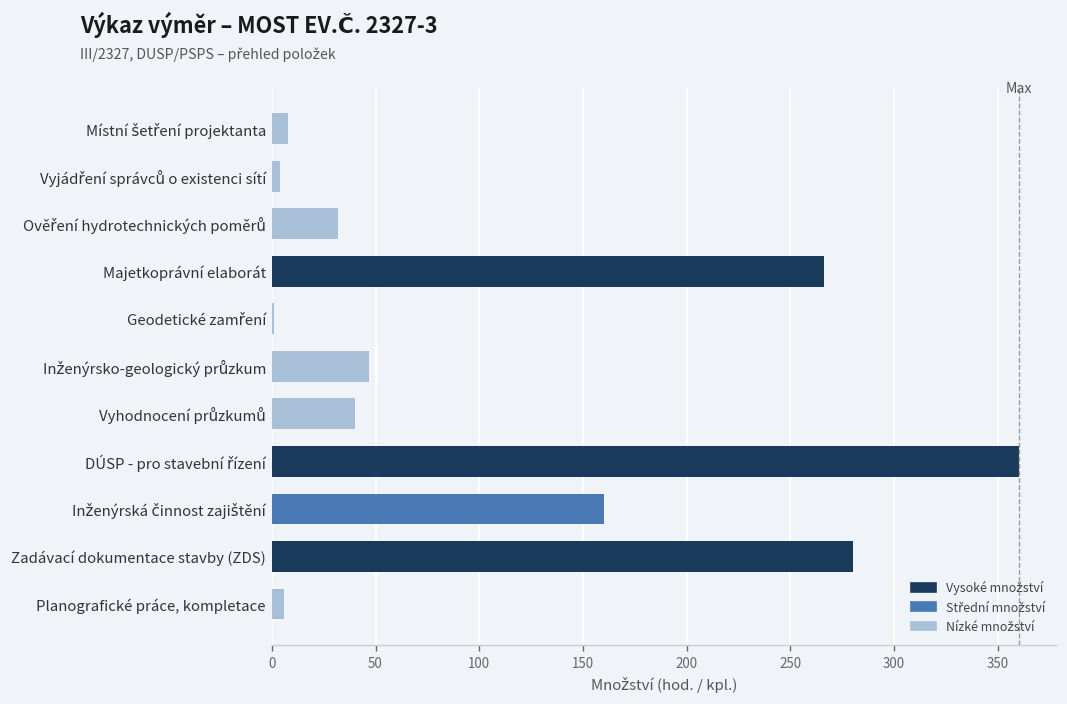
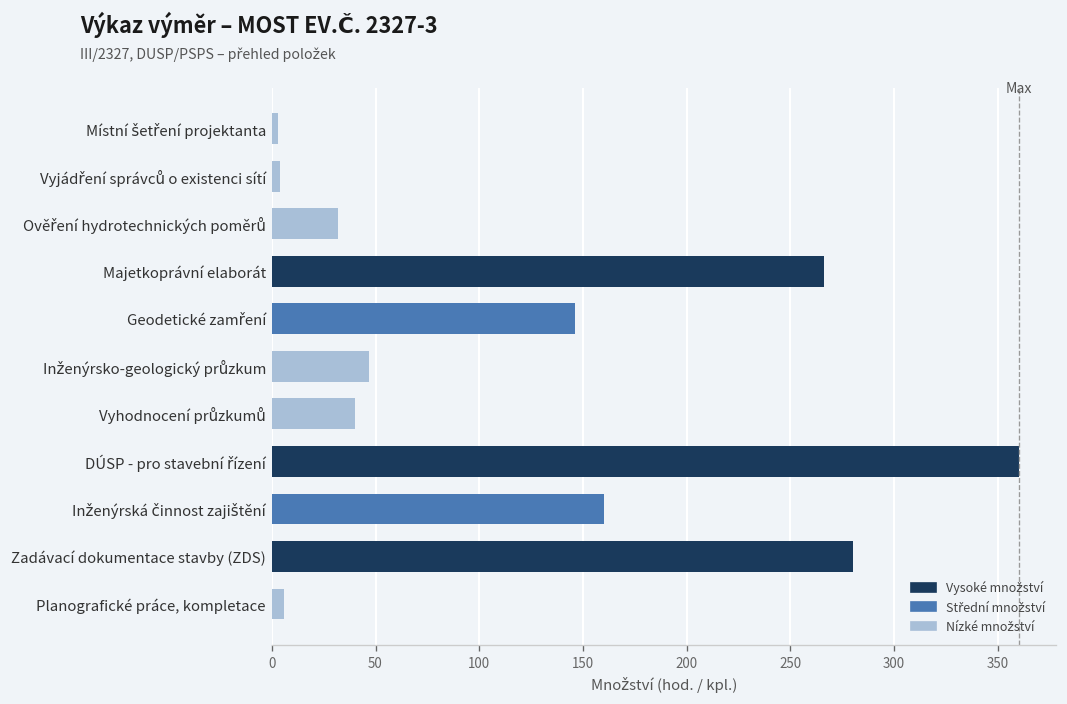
Místní šetření projektanta: 8 -> 3
Geodetické zamření: 1 -> 146
